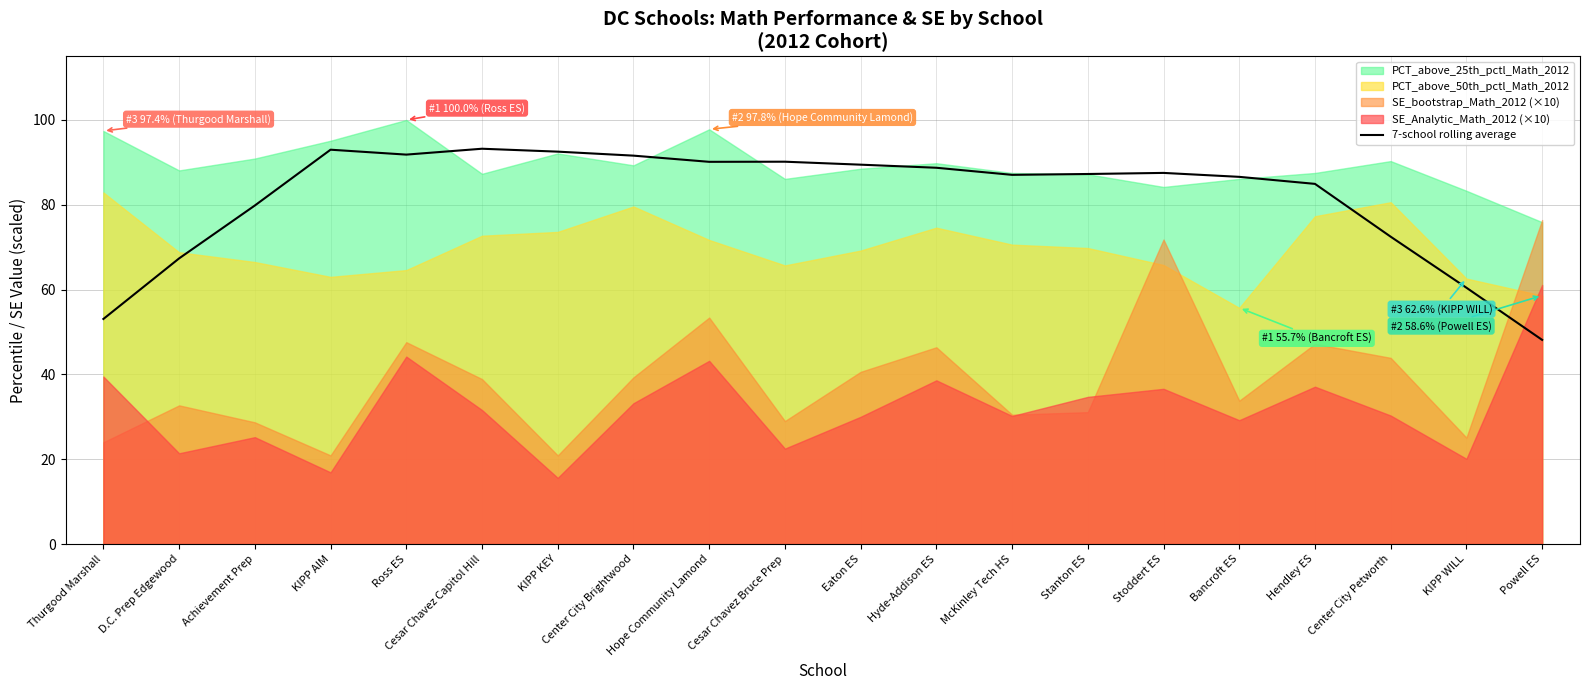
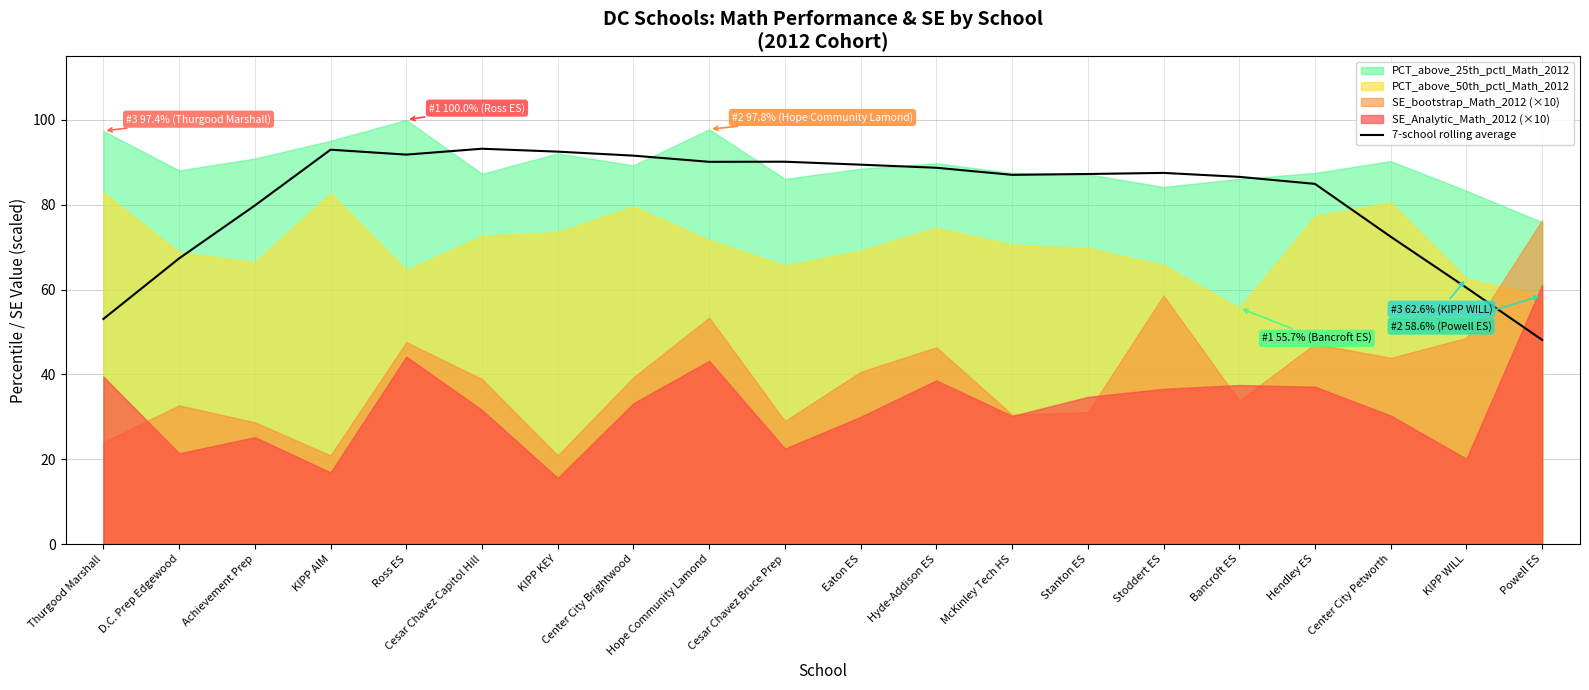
PCT_above_50th_pctl_Math_2012, KIPP AIM: 63 -> 83
SE_bootstrap_Math_2012 (×10), Stoddert ES: 72 -> 59
SE_Analytic_Math_2012 (×10), Bancroft ES: 29 -> 38
SE_bootstrap_Math_2012 (×10), KIPP WILL: 25 -> 49
